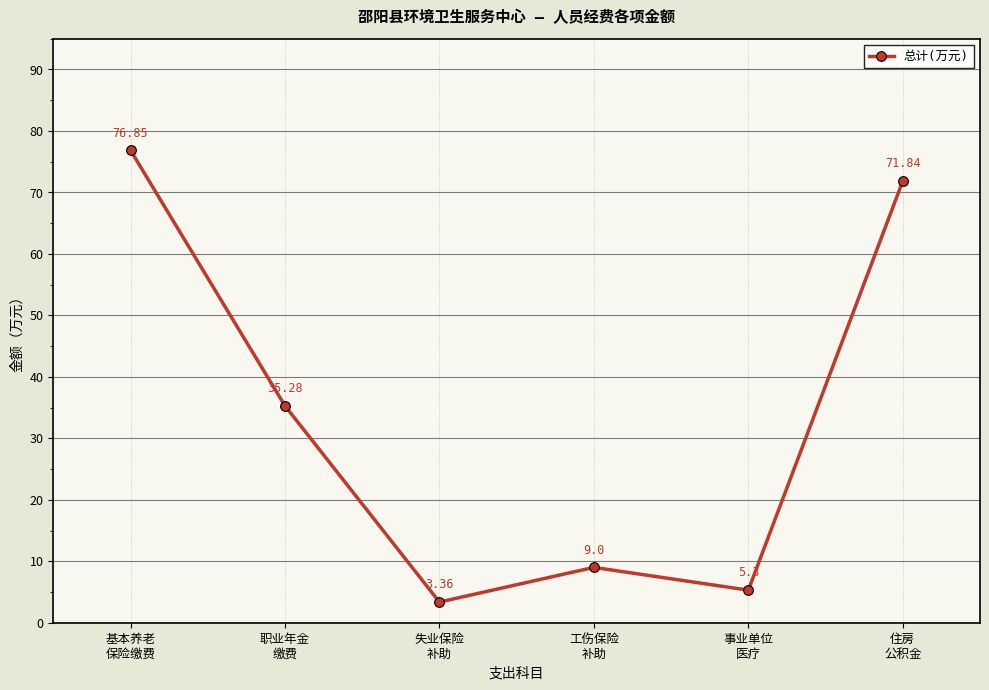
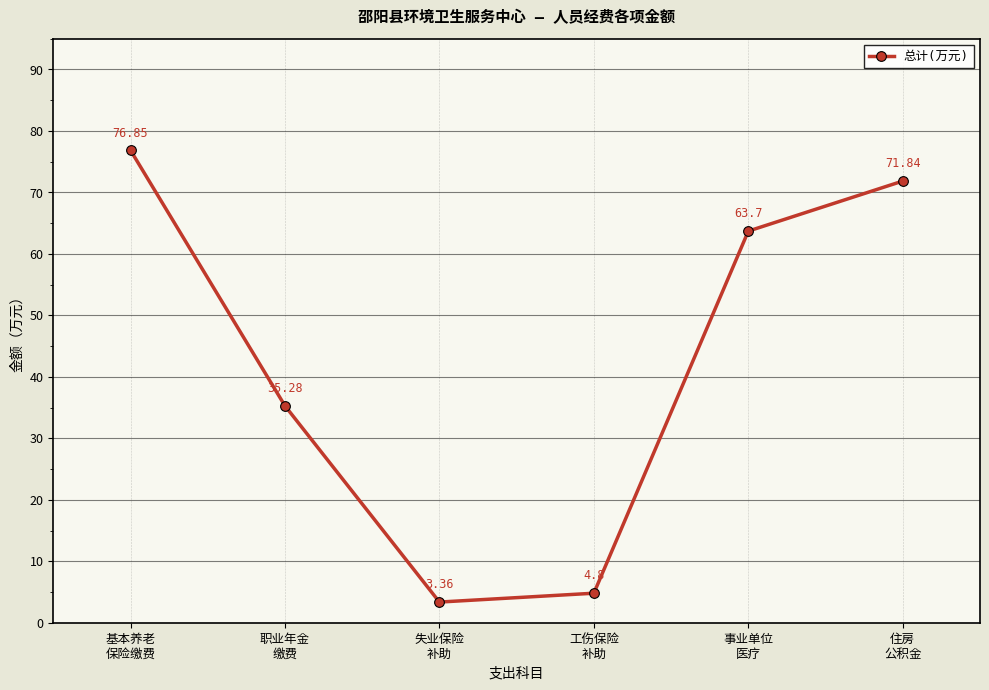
工伤保险 补助: 9.0 -> 4.8
事业单位 医疗: 5.3 -> 63.7
